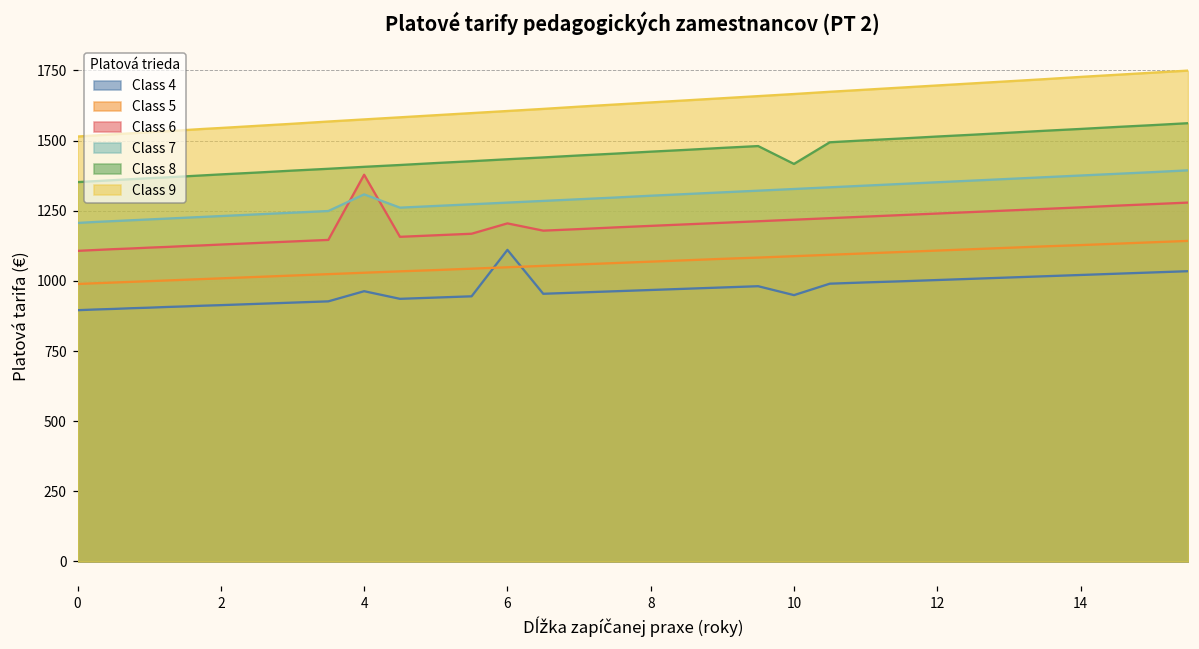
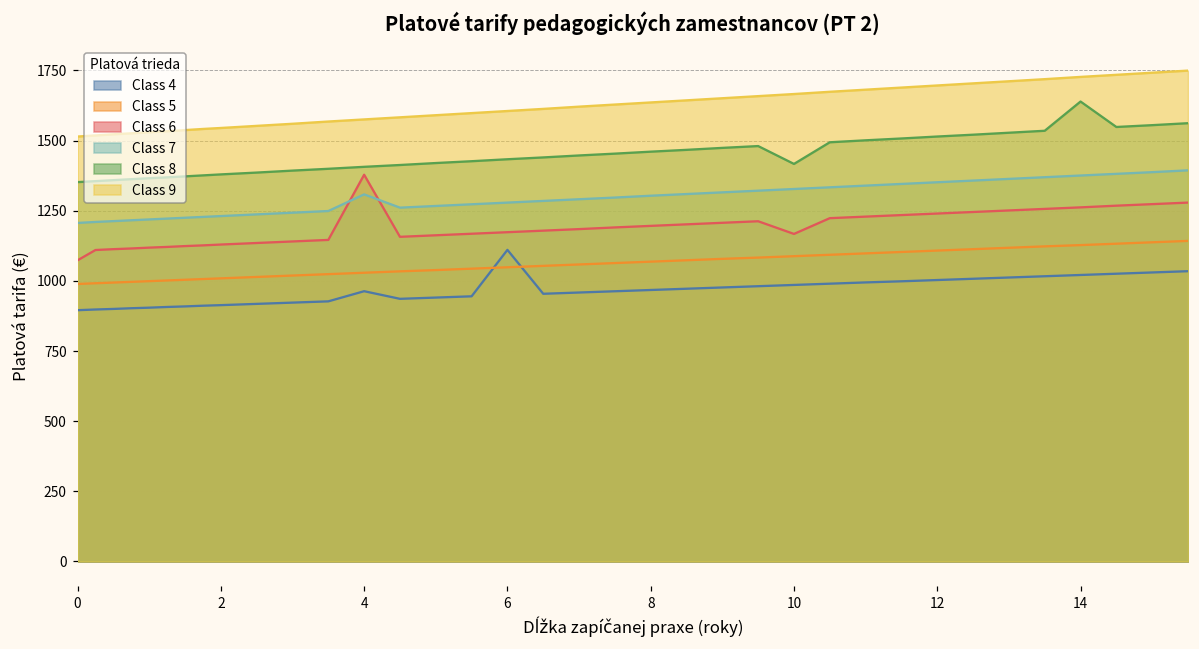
Class 6, 0: 1110 -> 1070
Class 6, 6: 1200 -> 1170
Class 4, 10: 950 -> 990
Class 6, 10: 1220 -> 1170
Class 8, 14: 1540 -> 1640
